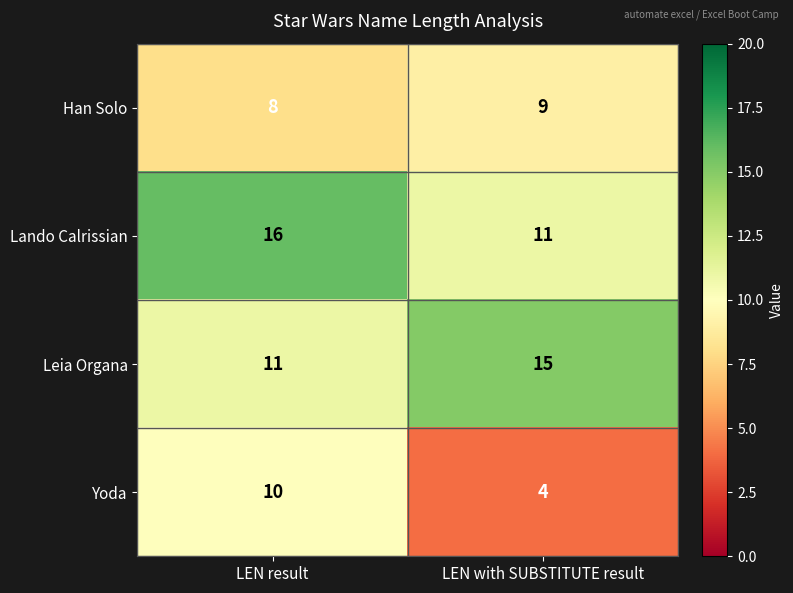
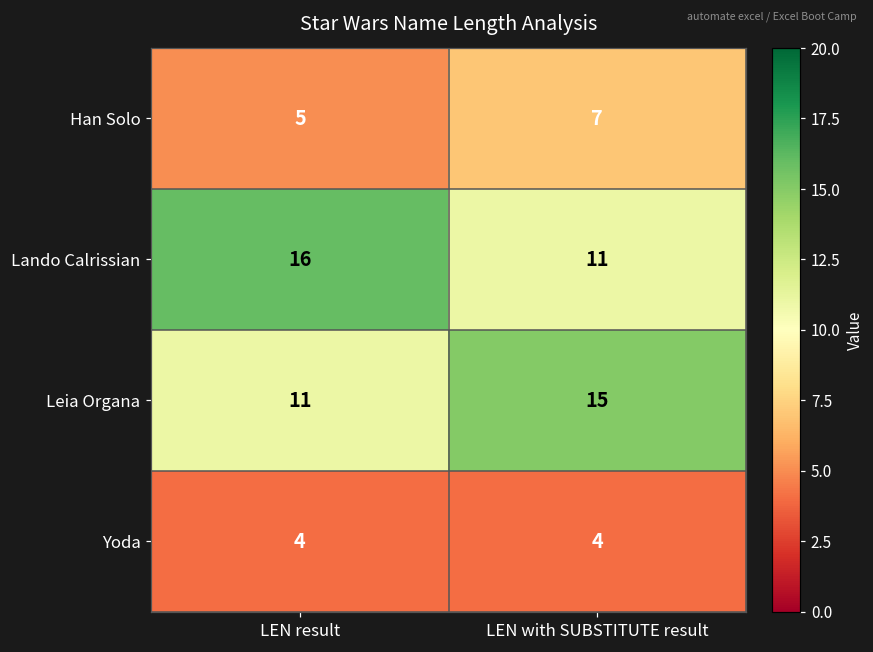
Han Solo, LEN result: 8 -> 5
Han Solo, LEN with SUBSTITUTE result: 9 -> 7
Yoda, LEN result: 10 -> 4
